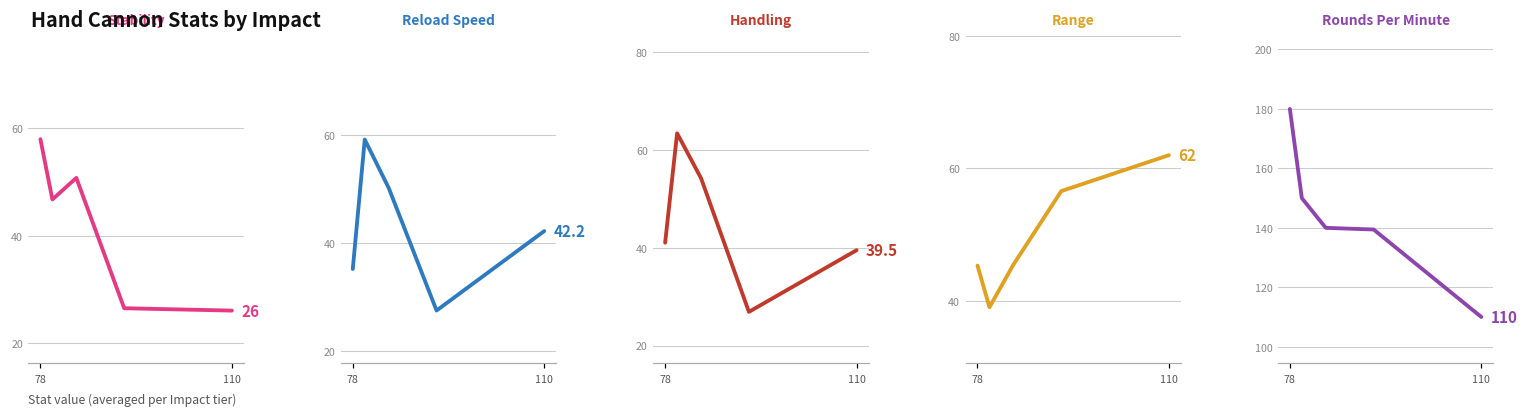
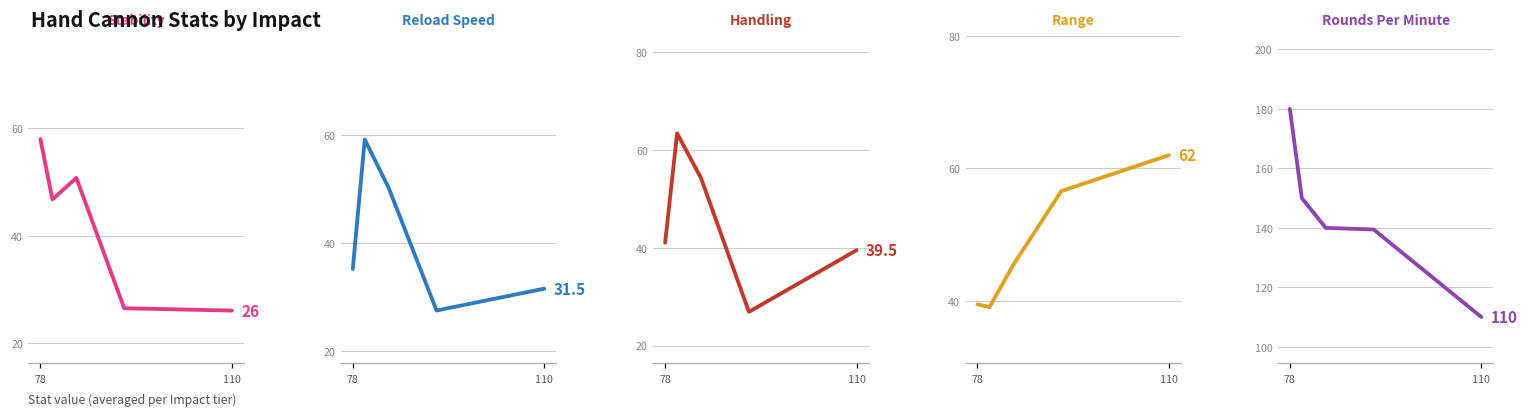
Reload Speed, 110: 42.2 -> 31.5
Range, 78: 45 -> 39
